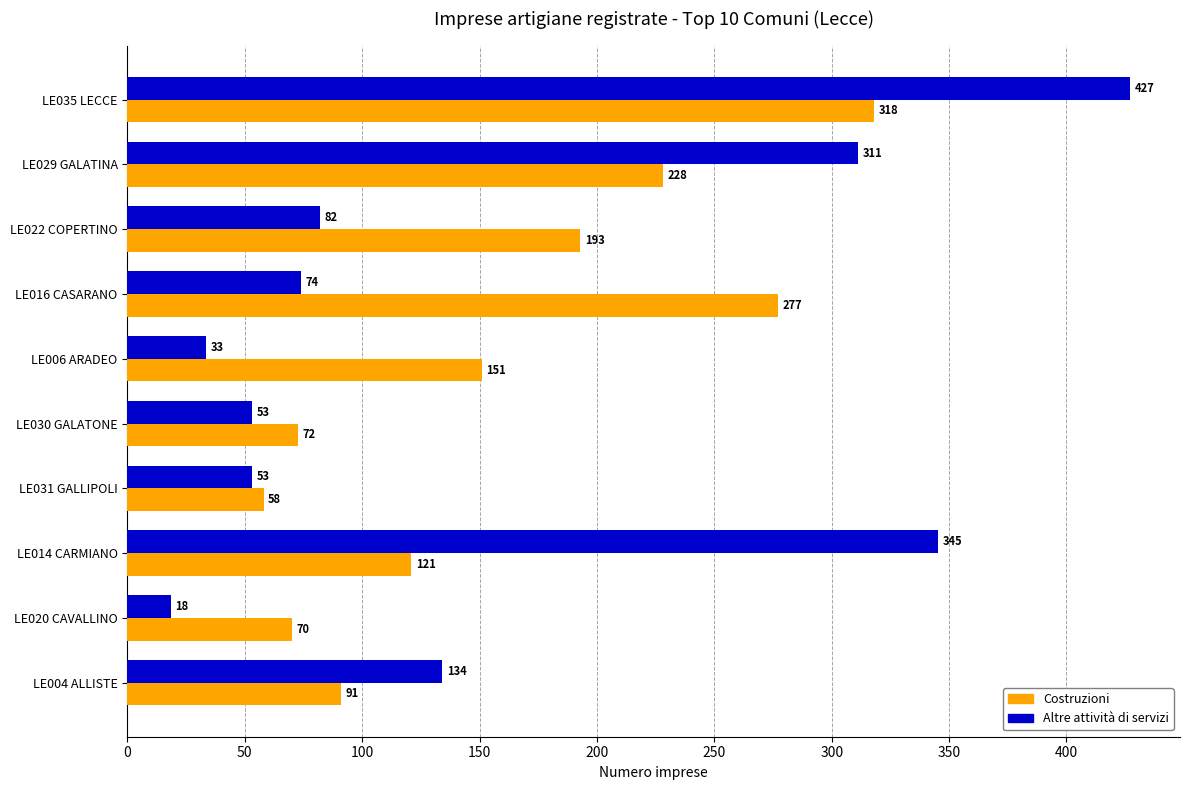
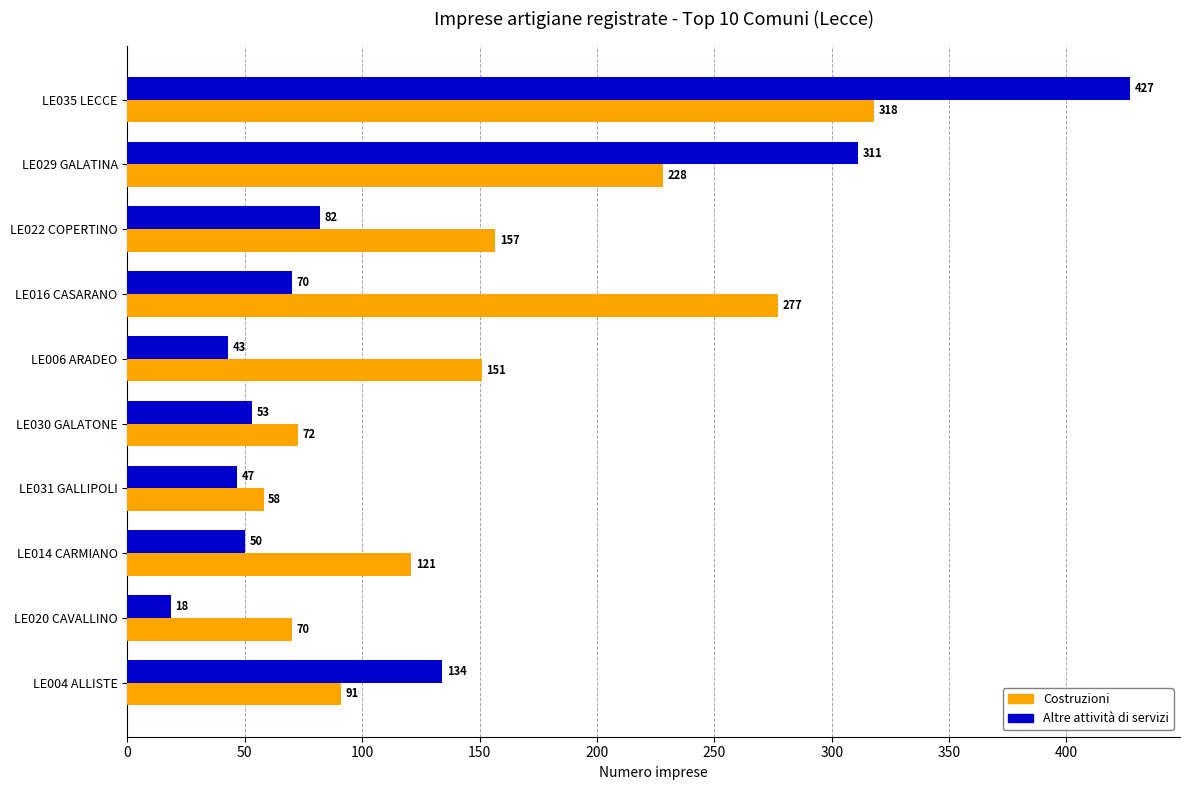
Costruzioni, LE022 COPERTINO: 193 -> 157
Altre attività di servizi, LE016 CASARANO: 74 -> 70
Altre attività di servizi, LE006 ARADEO: 33 -> 43
Altre attività di servizi, LE031 GALLIPOLI: 53 -> 47
Altre attività di servizi, LE014 CARMIANO: 345 -> 50
